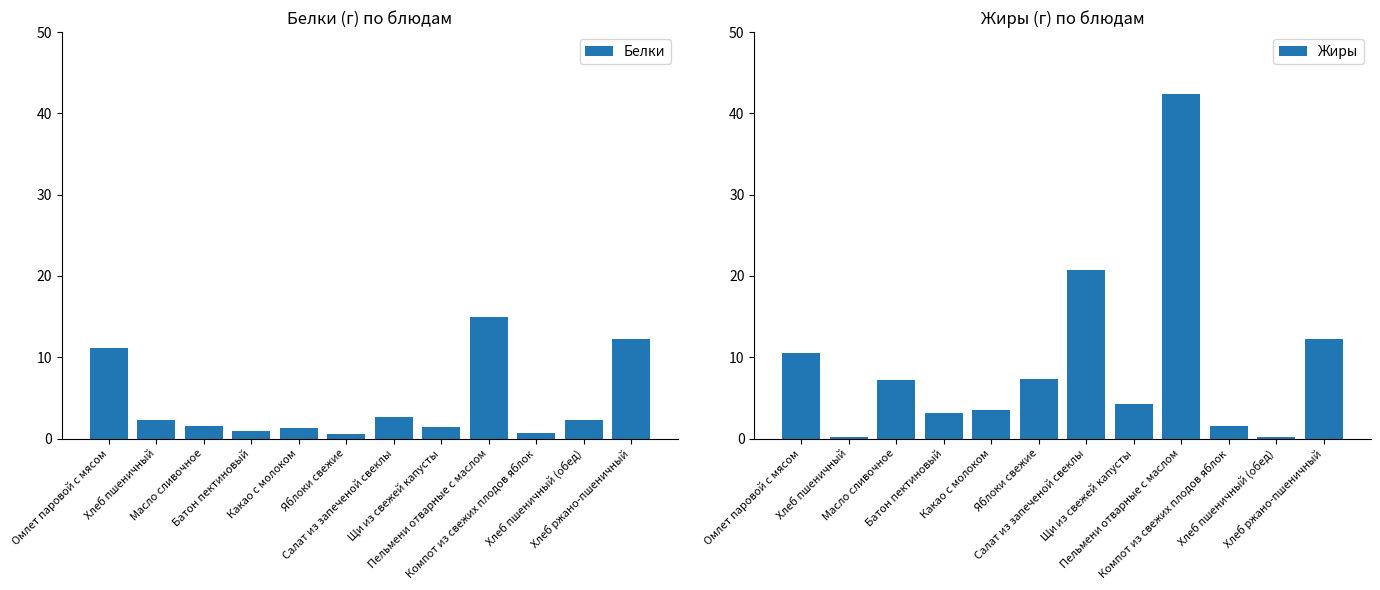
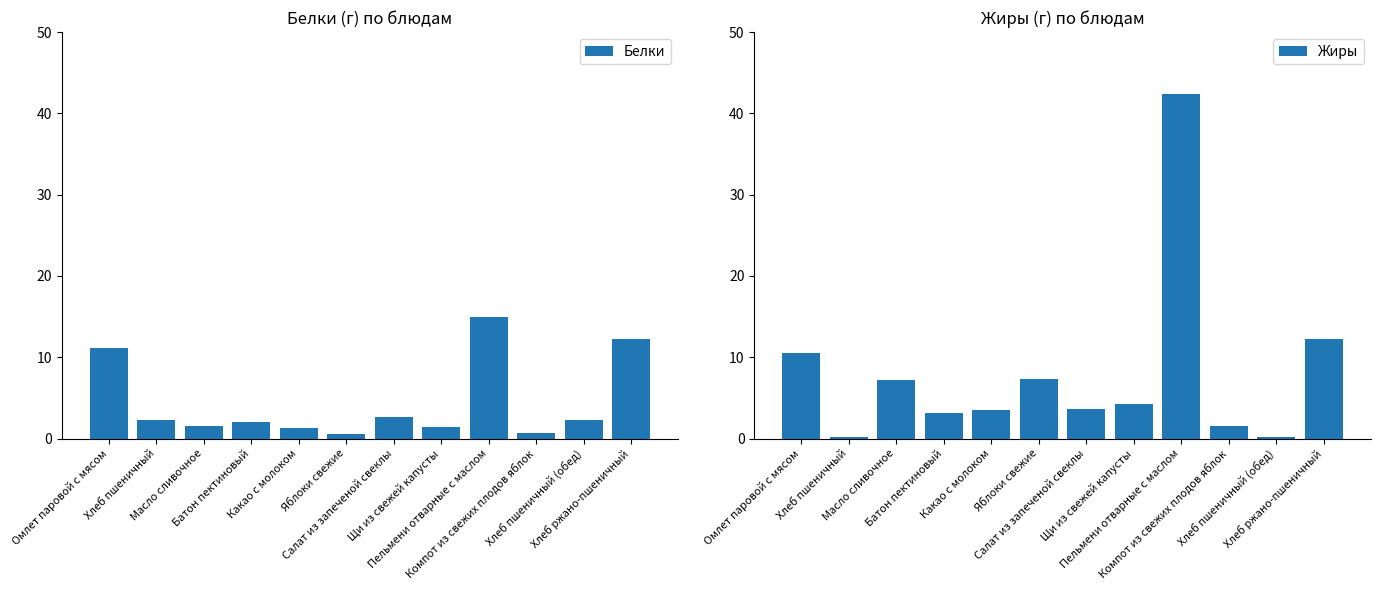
Белки (г) по блюдам, Батон пектиновый: 1 -> 2
Жиры (г) по блюдам, Салат из запеченой свеклы: 21 -> 4
